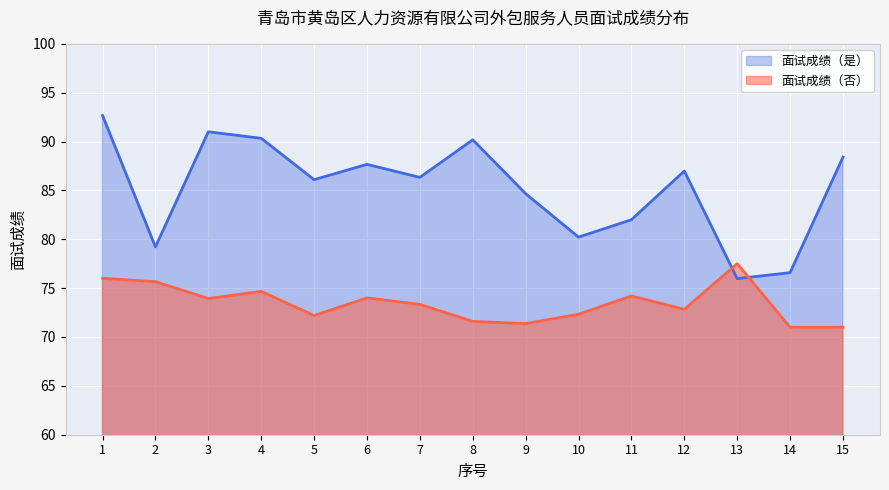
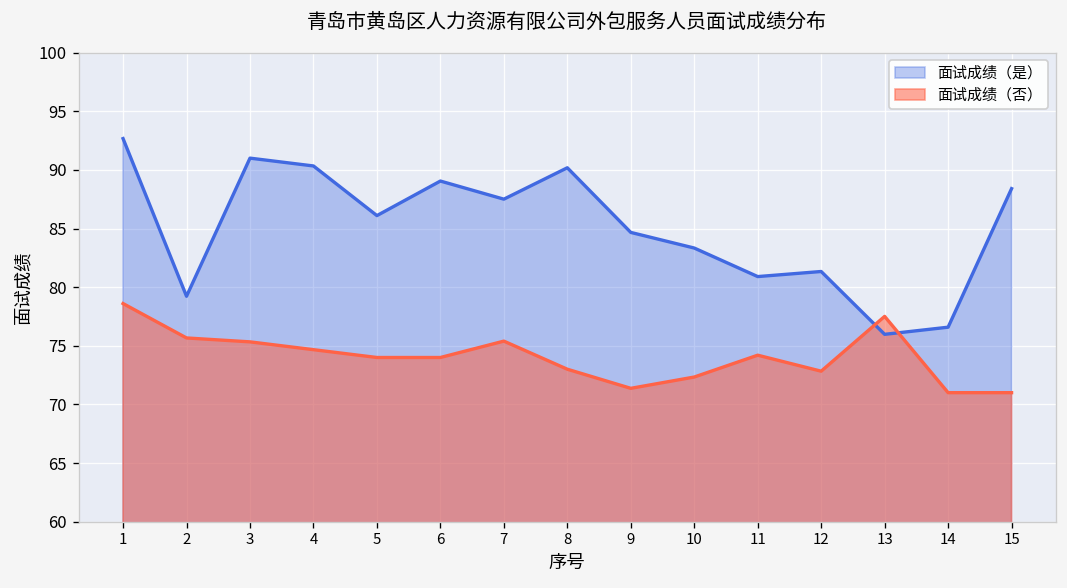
面试成绩（否）, 1: 76 -> 79
面试成绩（否）, 3: 74 -> 75
面试成绩（否）, 5: 72 -> 74
面试成绩（是）, 6: 88 -> 89
面试成绩（是）, 7: 86 -> 88
面试成绩（否）, 7: 73 -> 75
面试成绩（否）, 8: 72 -> 73
面试成绩（是）, 10: 80 -> 83
面试成绩（是）, 11: 82 -> 81
面试成绩（是）, 12: 87 -> 81
